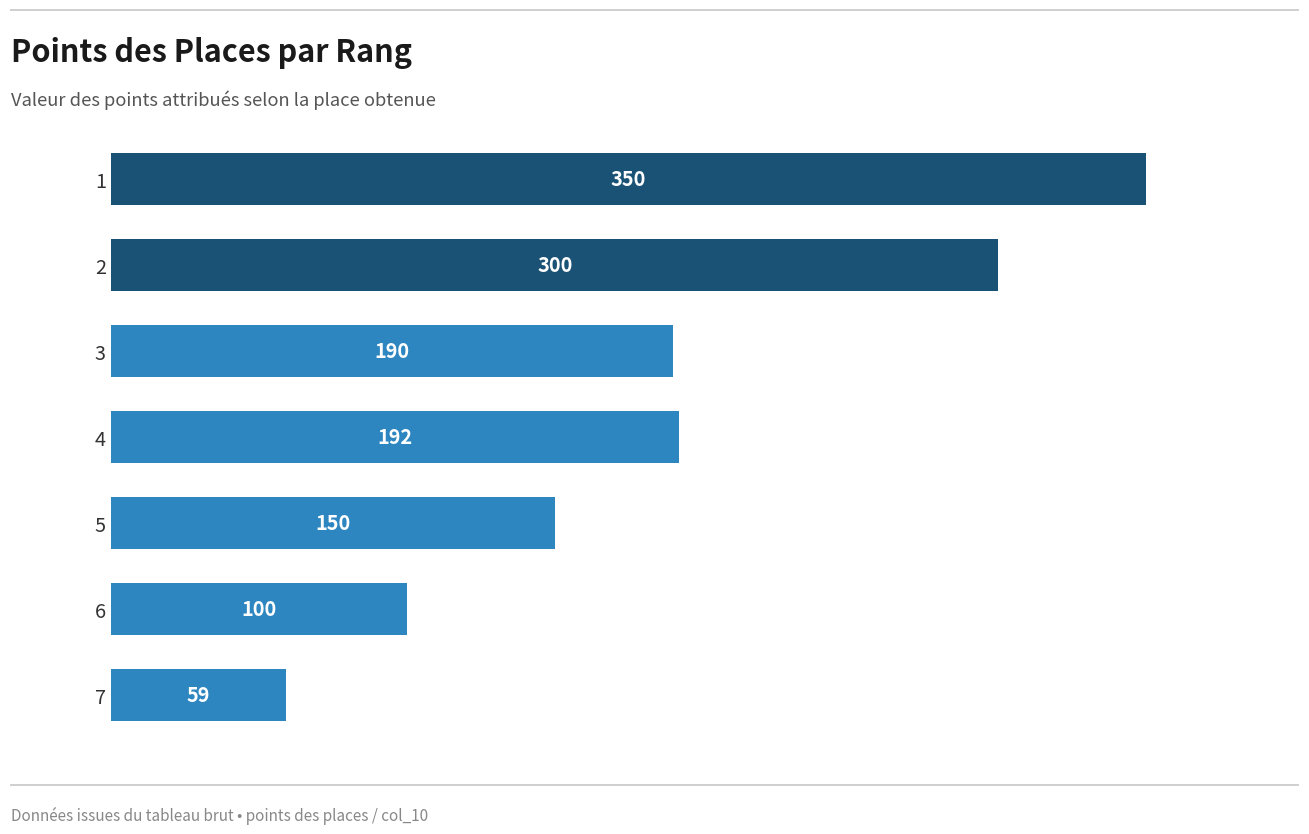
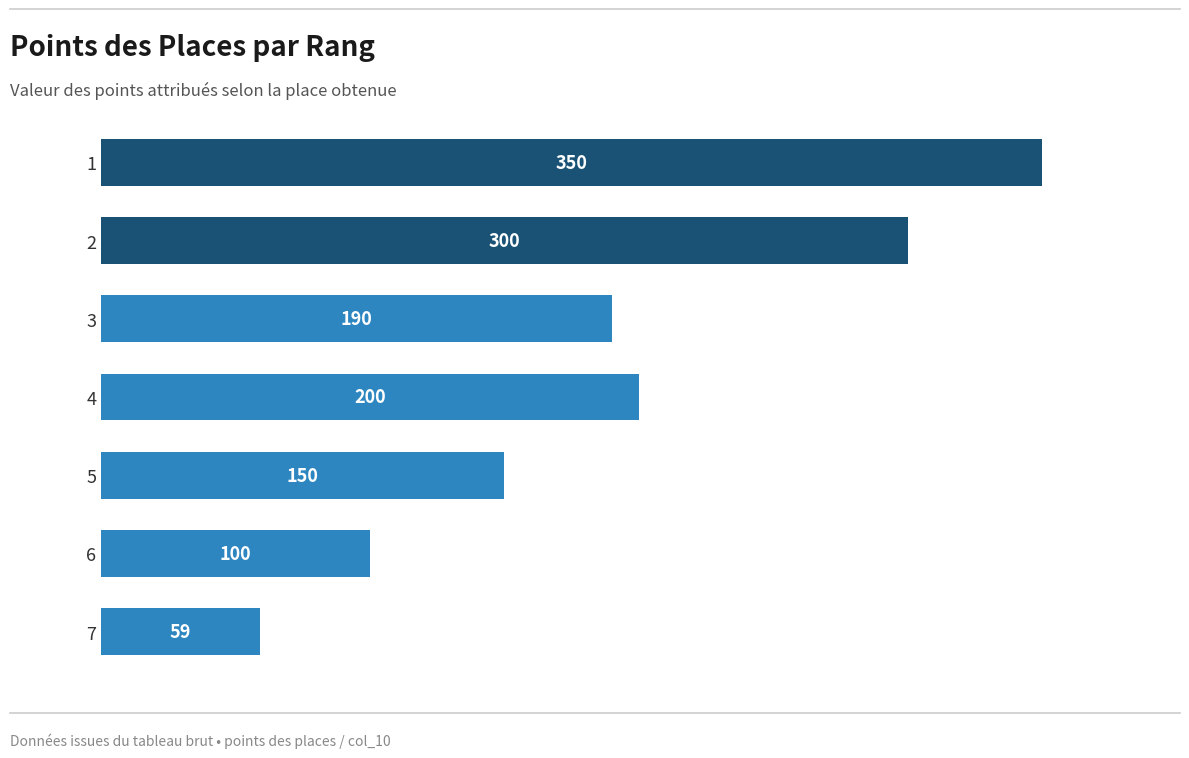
4: 192 -> 200
